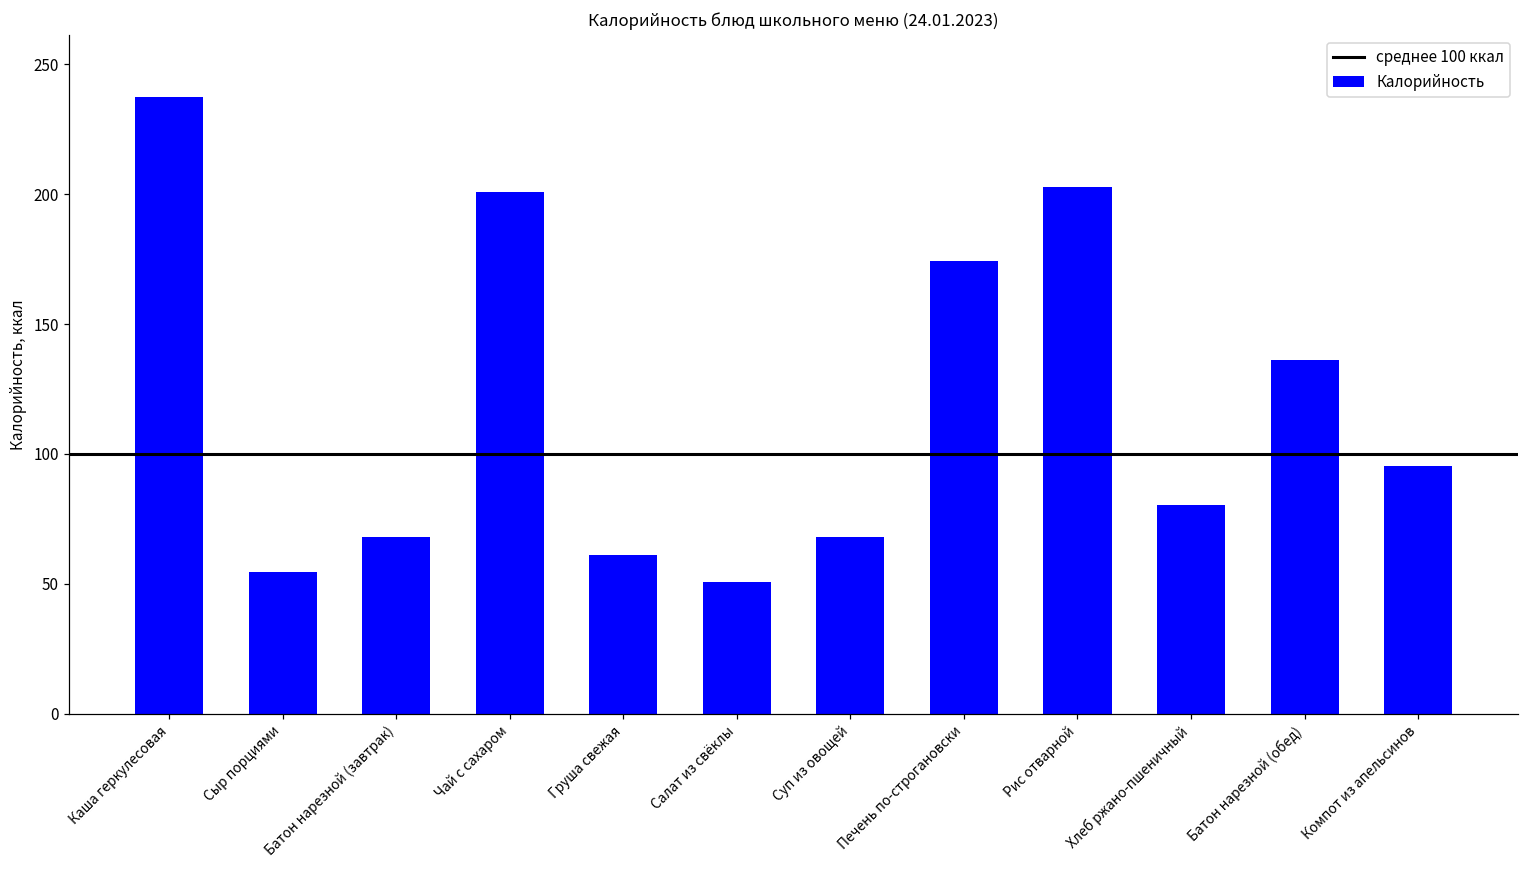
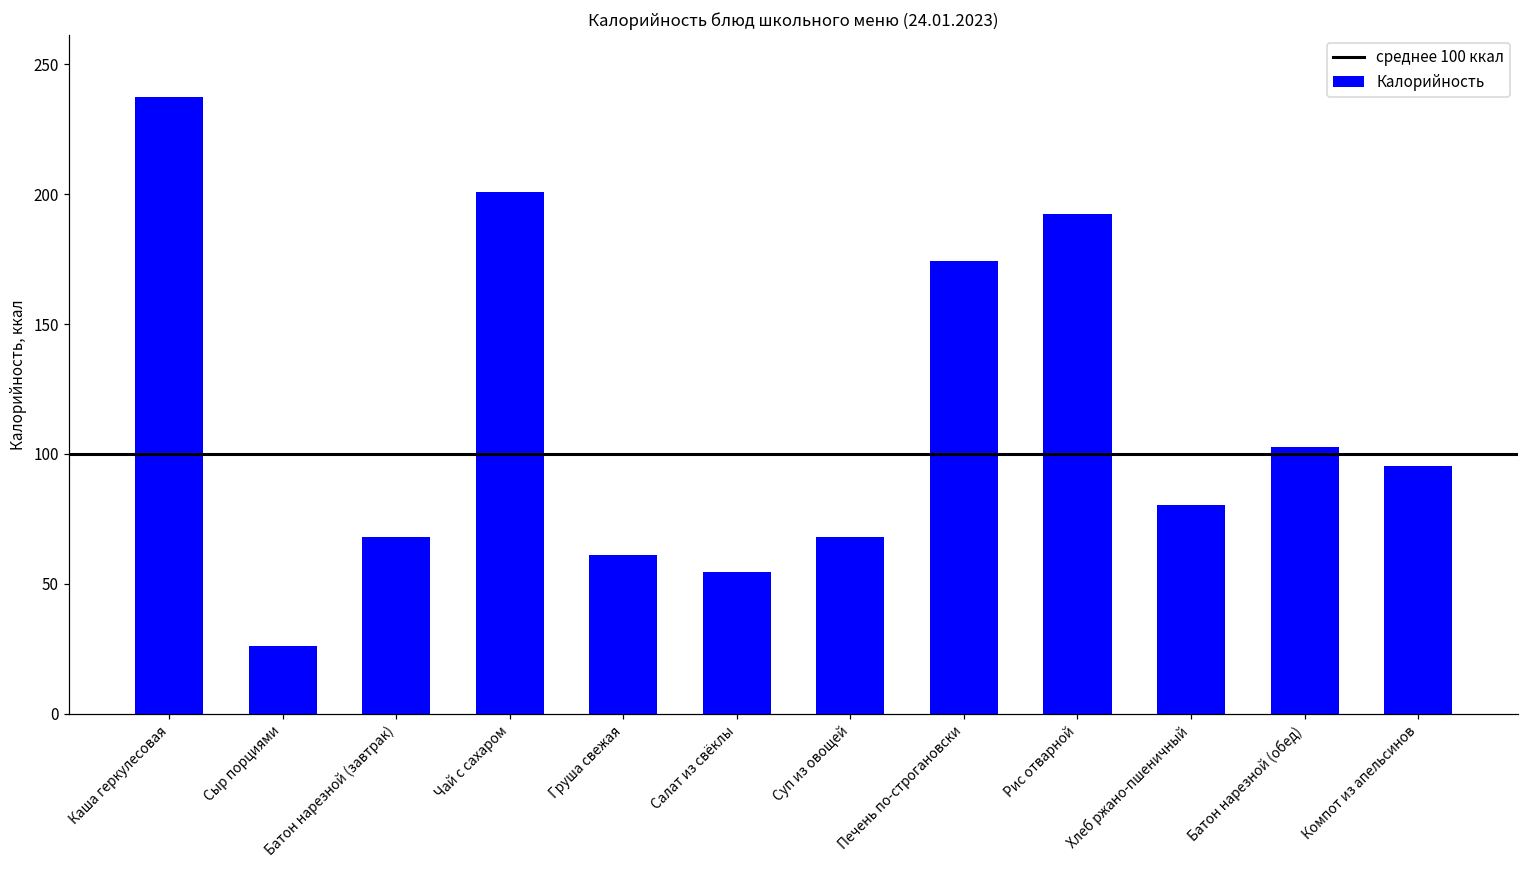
Сыр порциями: 55 -> 26
Салат из свёклы: 51 -> 54
Рис отварной: 203 -> 192
Батон нарезной (обед): 136 -> 103
